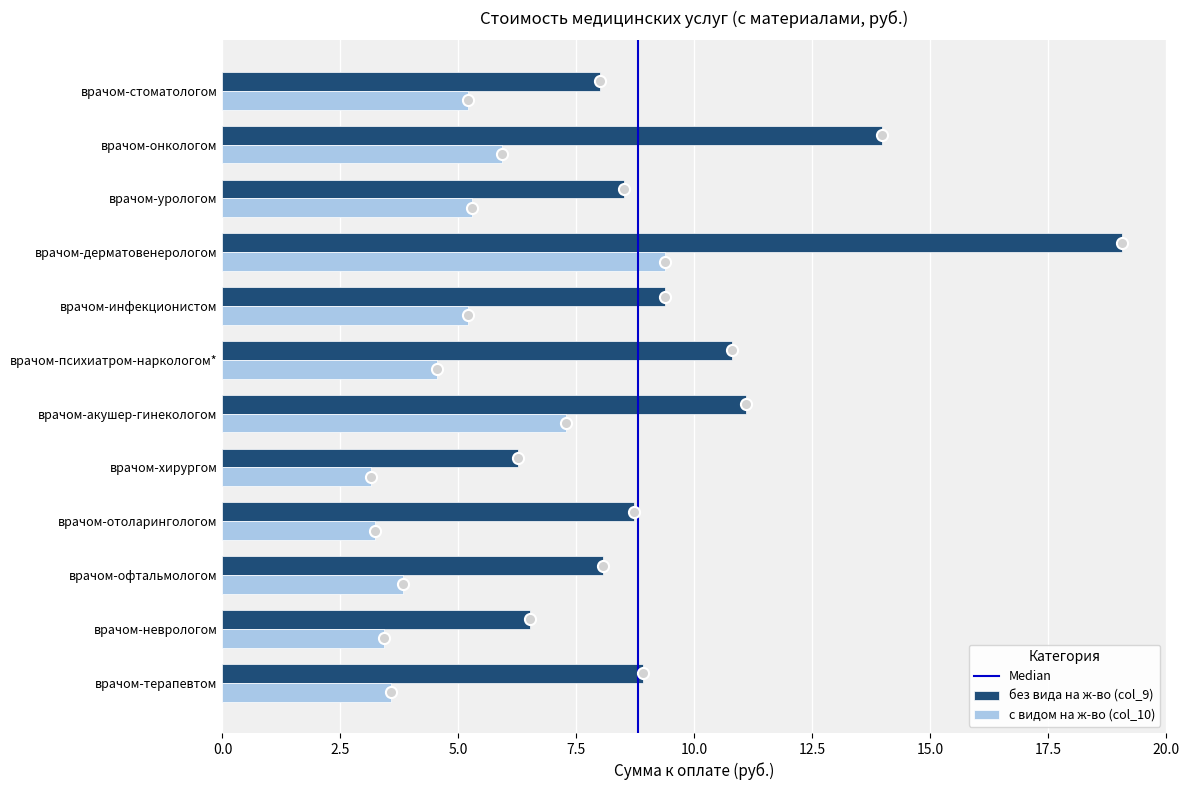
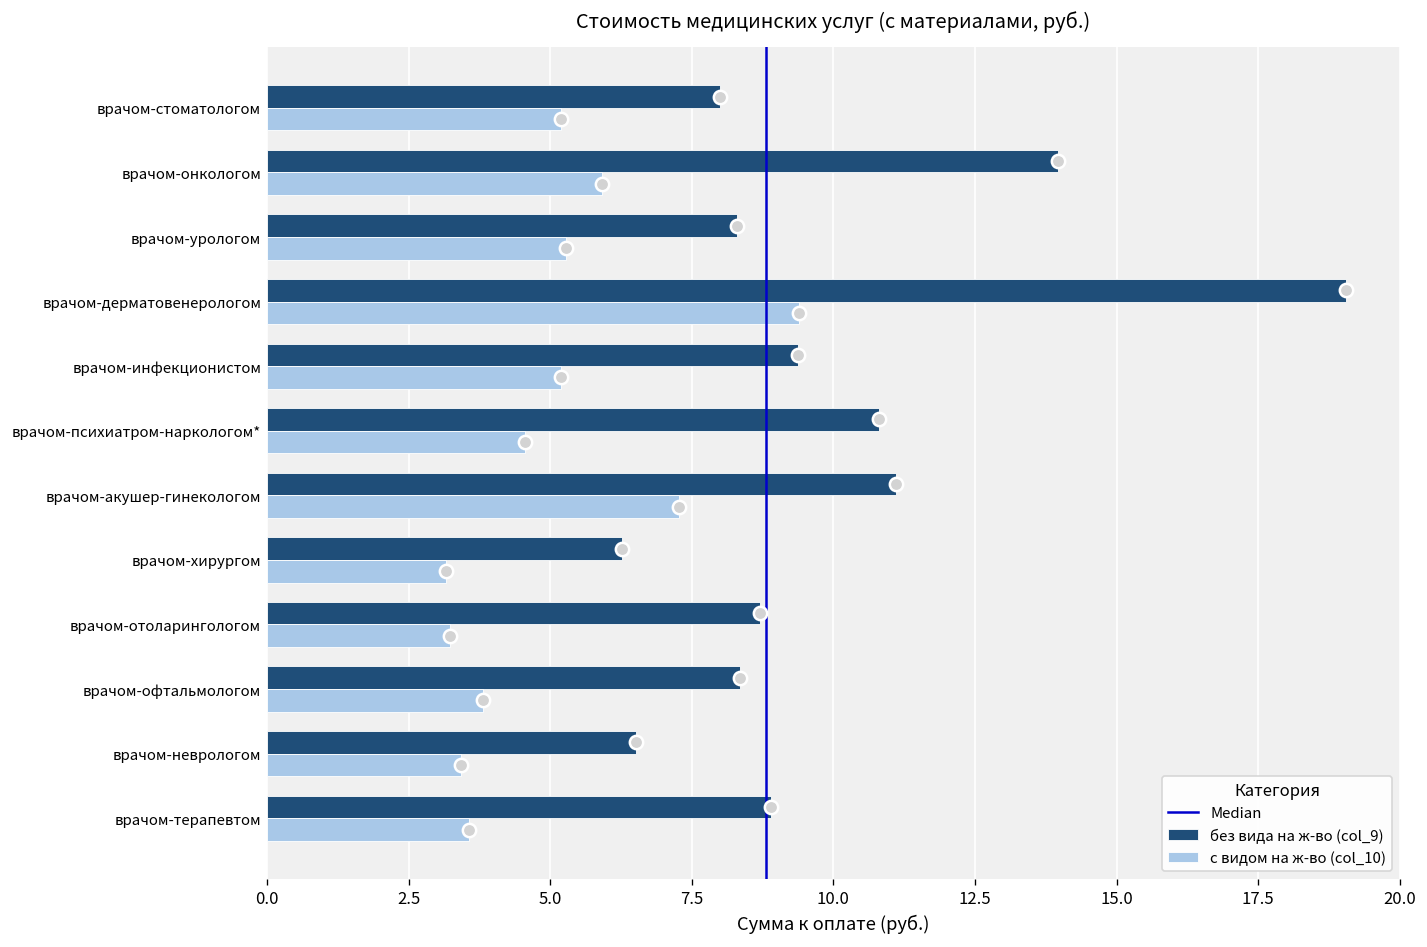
без вида на ж-во (col_9), врачом-урологом: 8.5 -> 8.3
без вида на ж-во (col_9), врачом-офтальмологом: 8.1 -> 8.4
